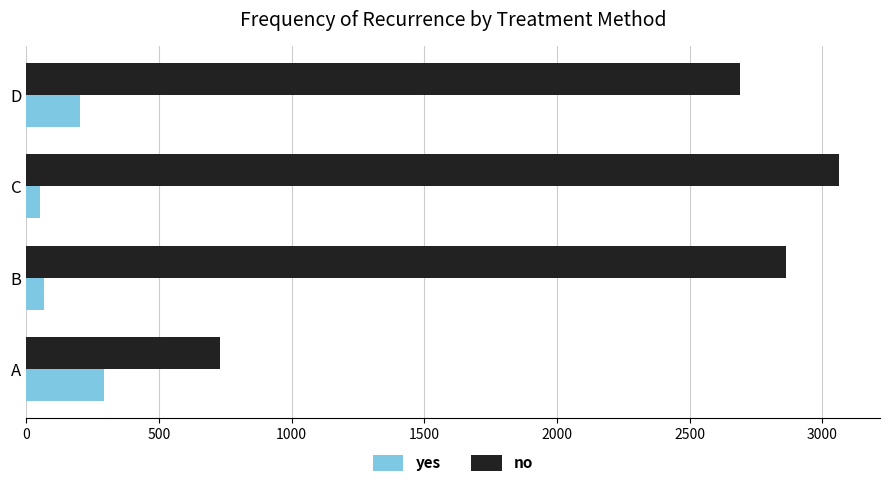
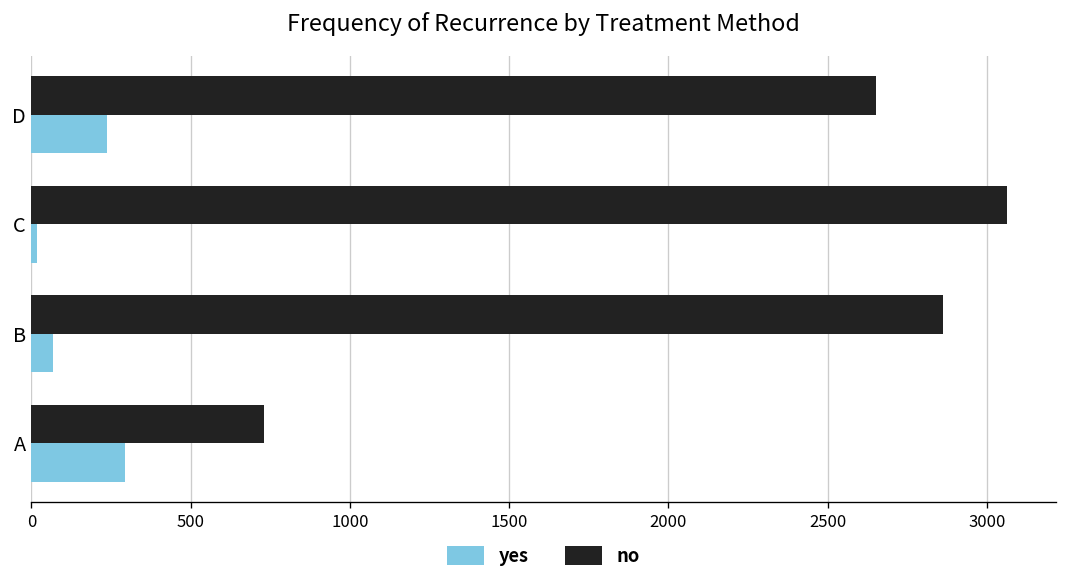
no, D: 2690 -> 2650
yes, D: 200 -> 240
yes, C: 50 -> 20
